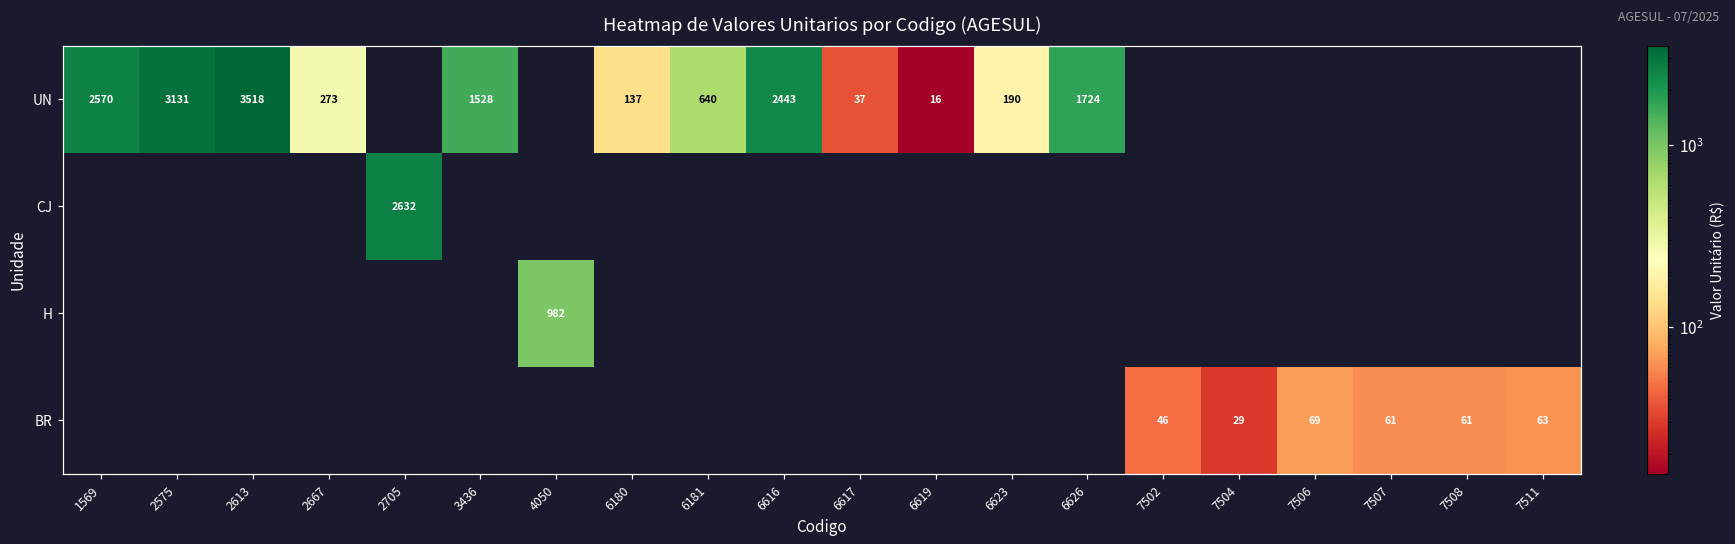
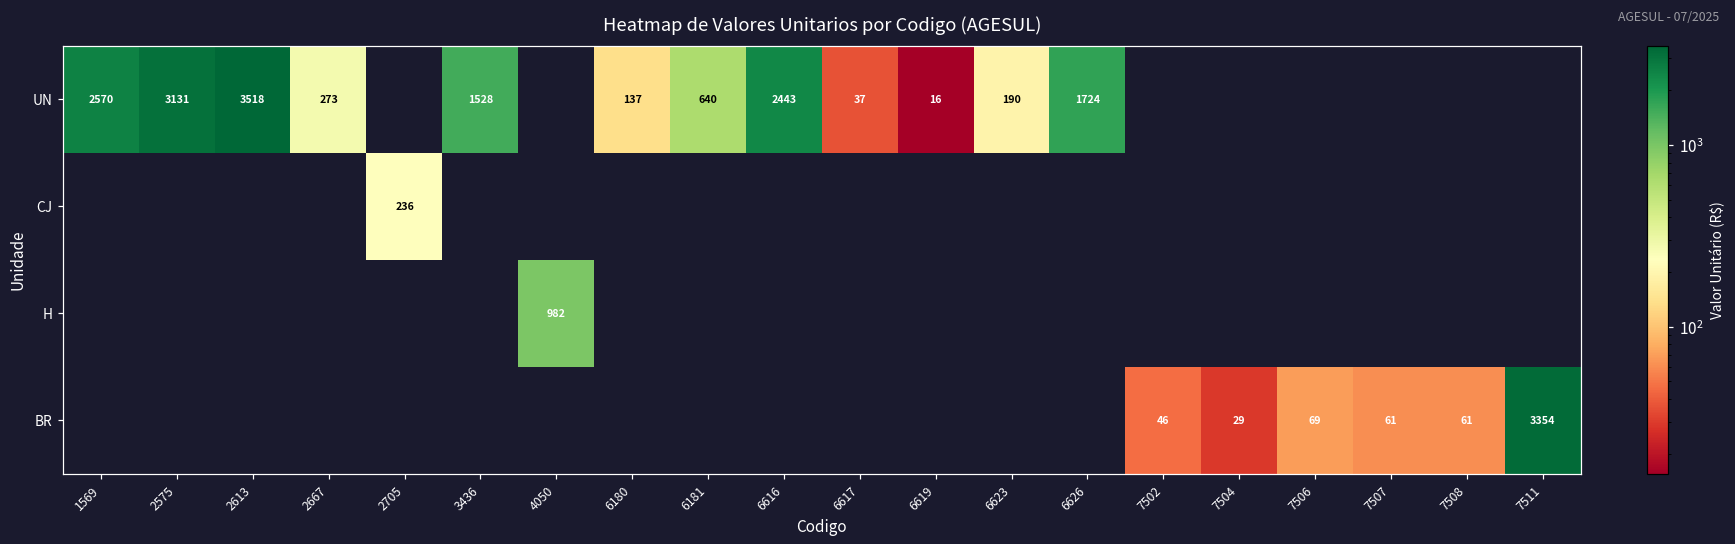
CJ, 2705: 2632 -> 236
BR, 7511: 63 -> 3354
